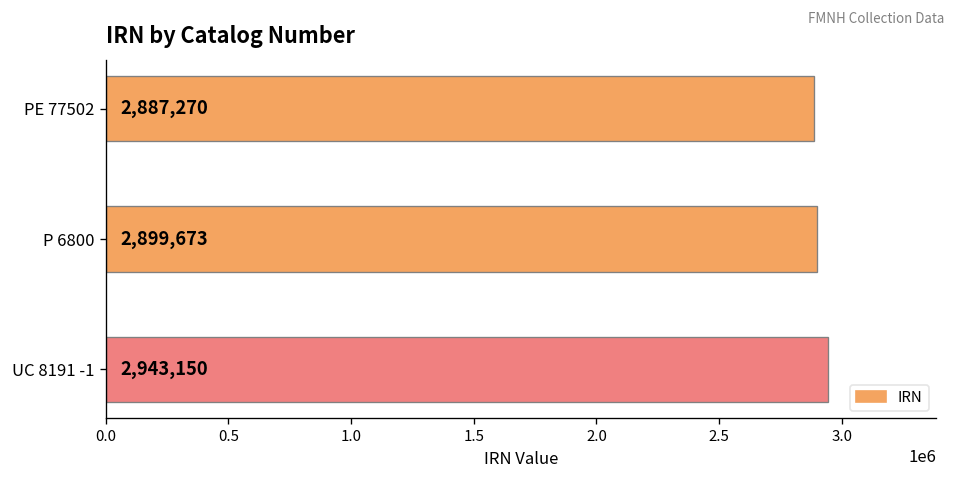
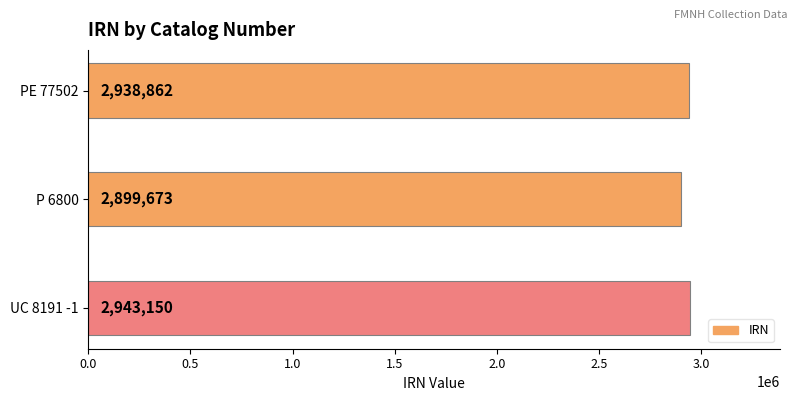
PE 77502: 2,887,270 -> 2,938,862
